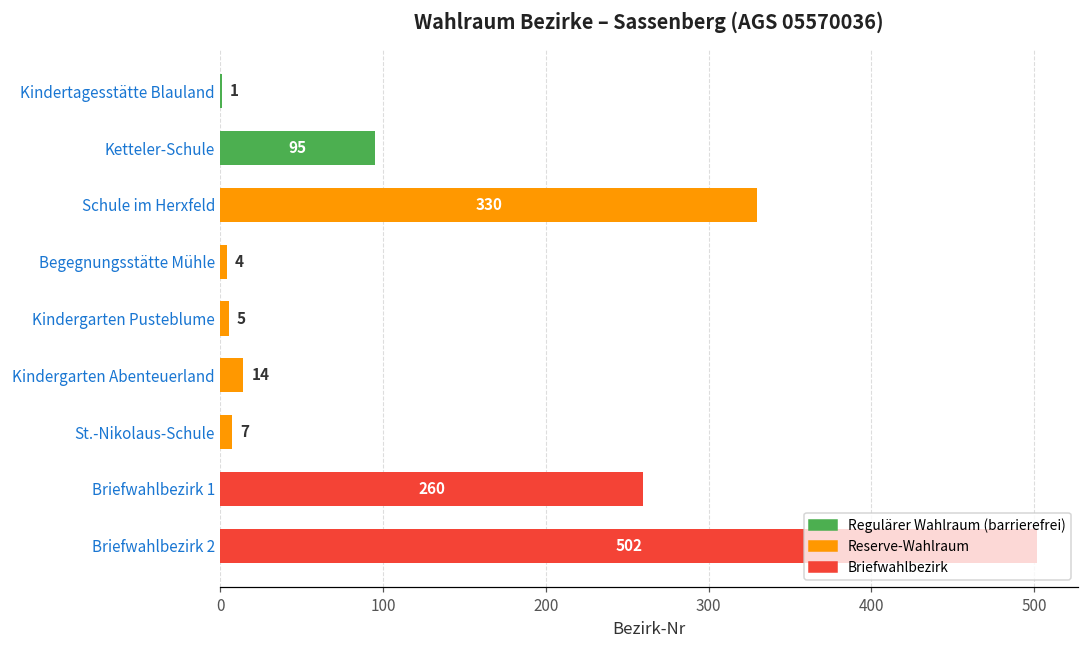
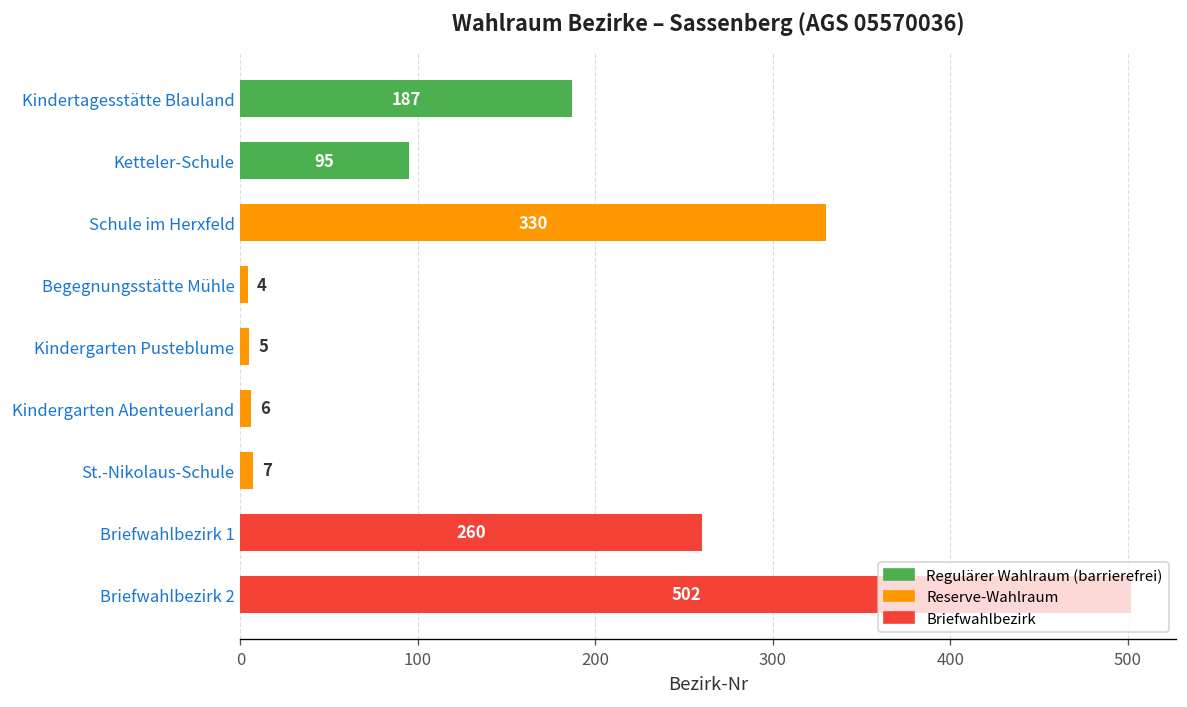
Kindertagesstätte Blauland: 1 -> 187
Kindergarten Abenteuerland: 14 -> 6
